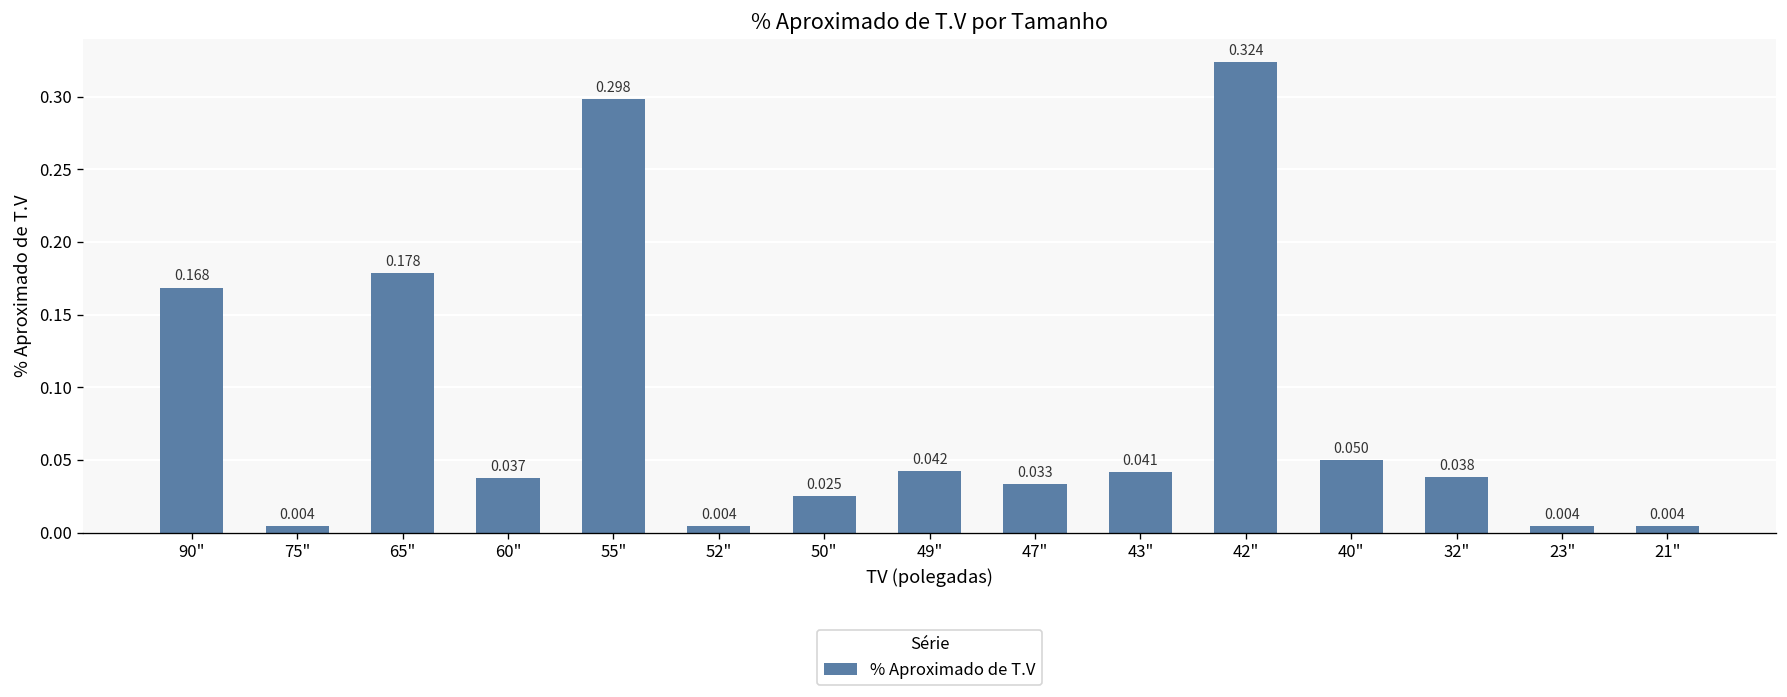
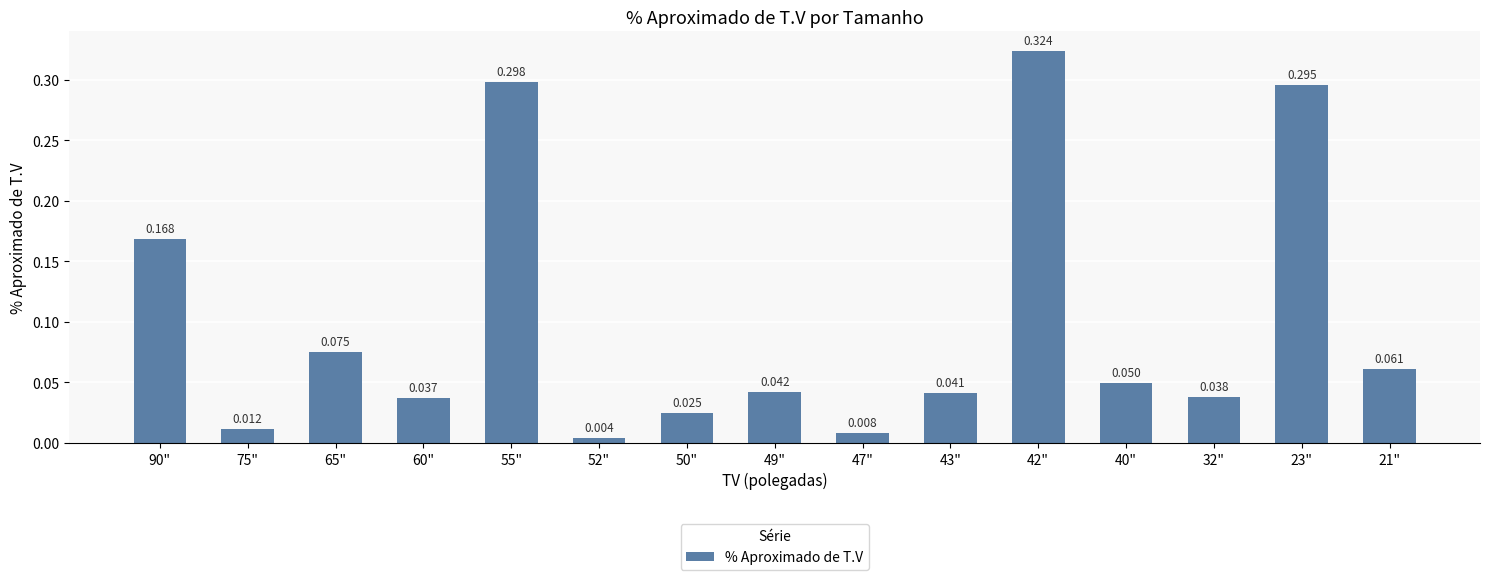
75": 0.004 -> 0.012
65": 0.178 -> 0.075
47": 0.033 -> 0.008
23": 0.004 -> 0.295
21": 0.004 -> 0.061
